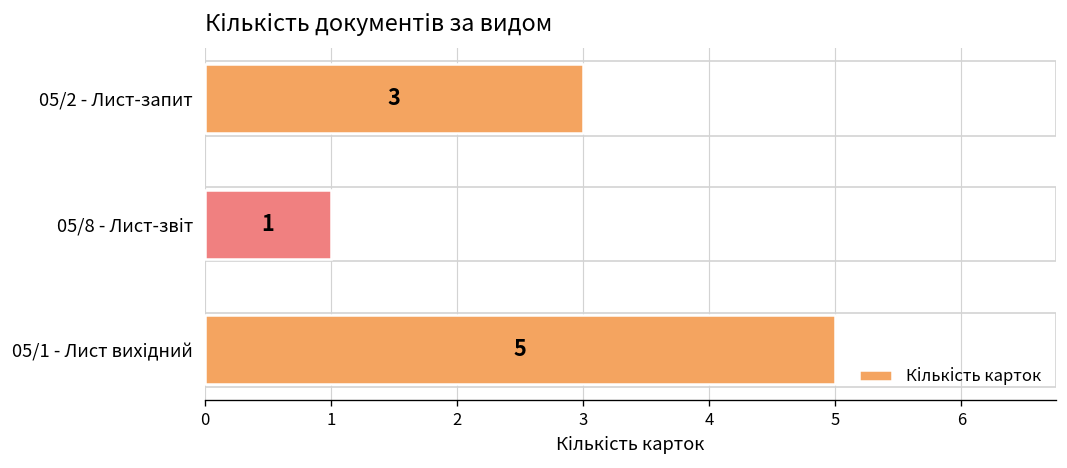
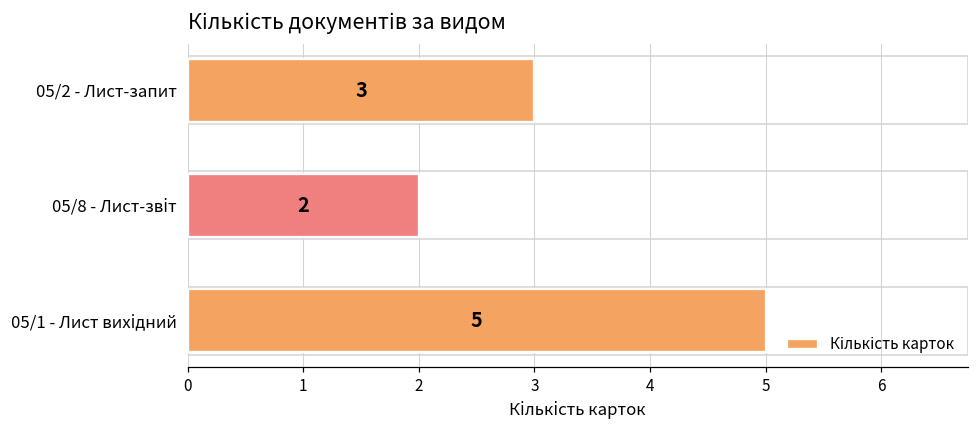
05/8 - Лист-звіт: 1 -> 2
